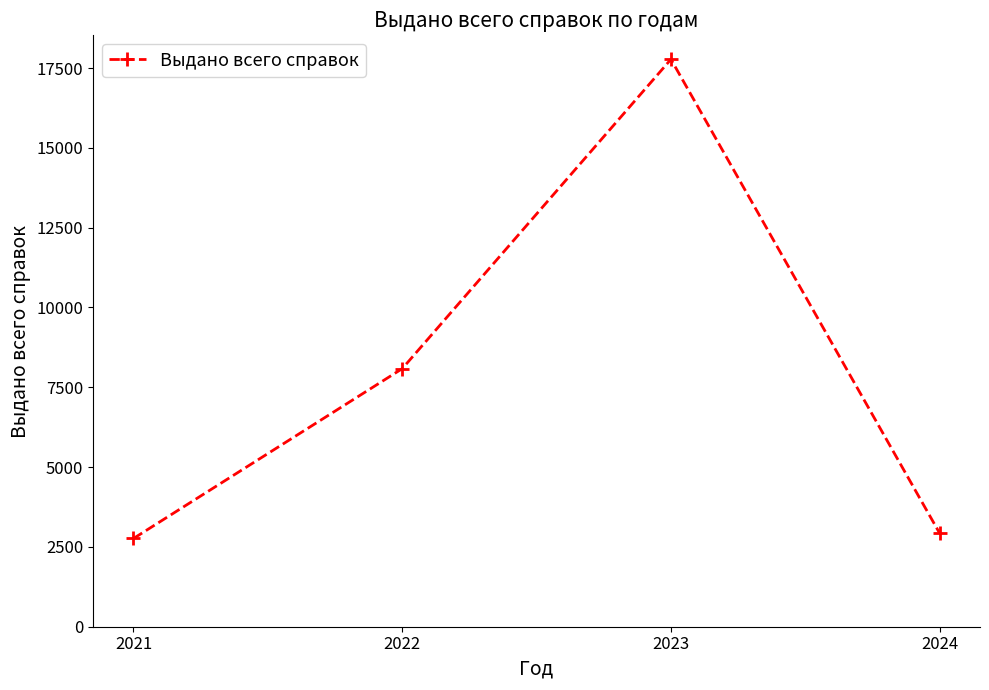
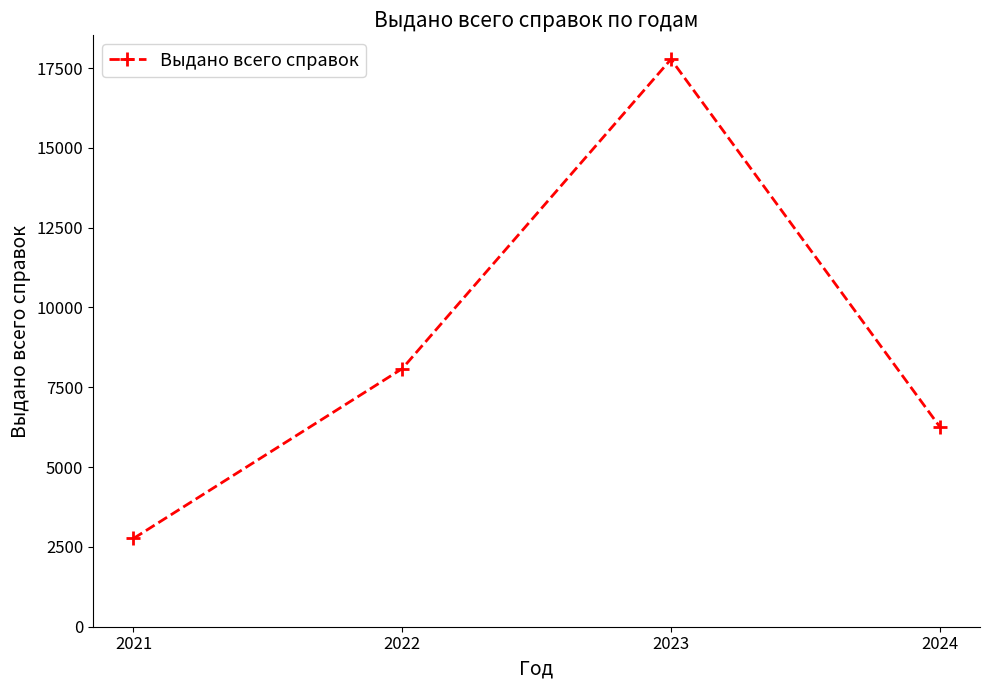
2024: 2900 -> 6300
